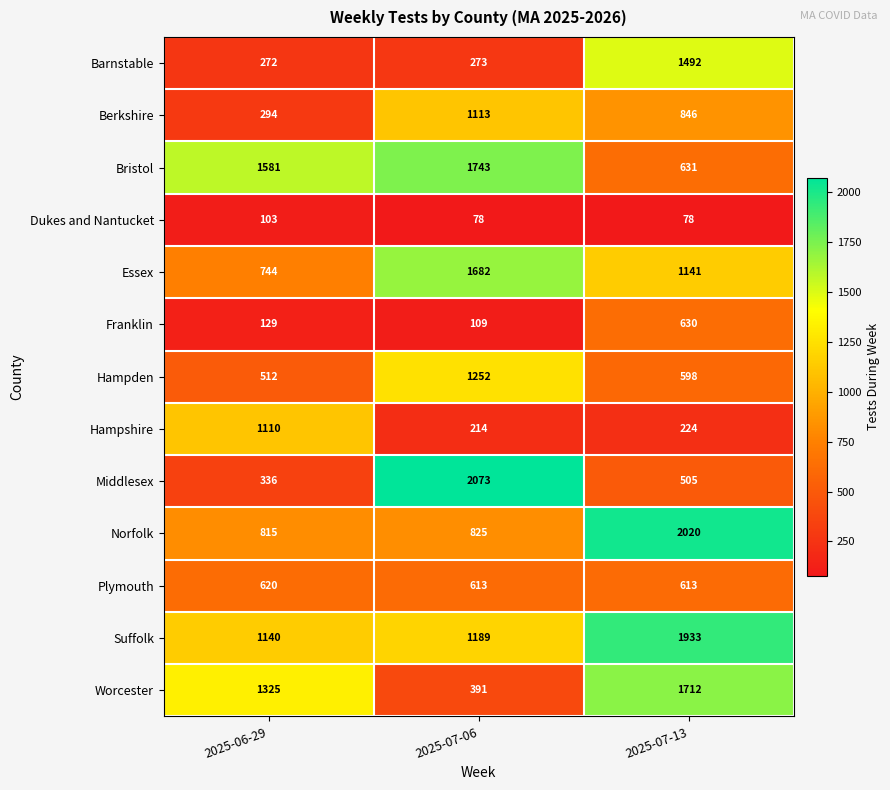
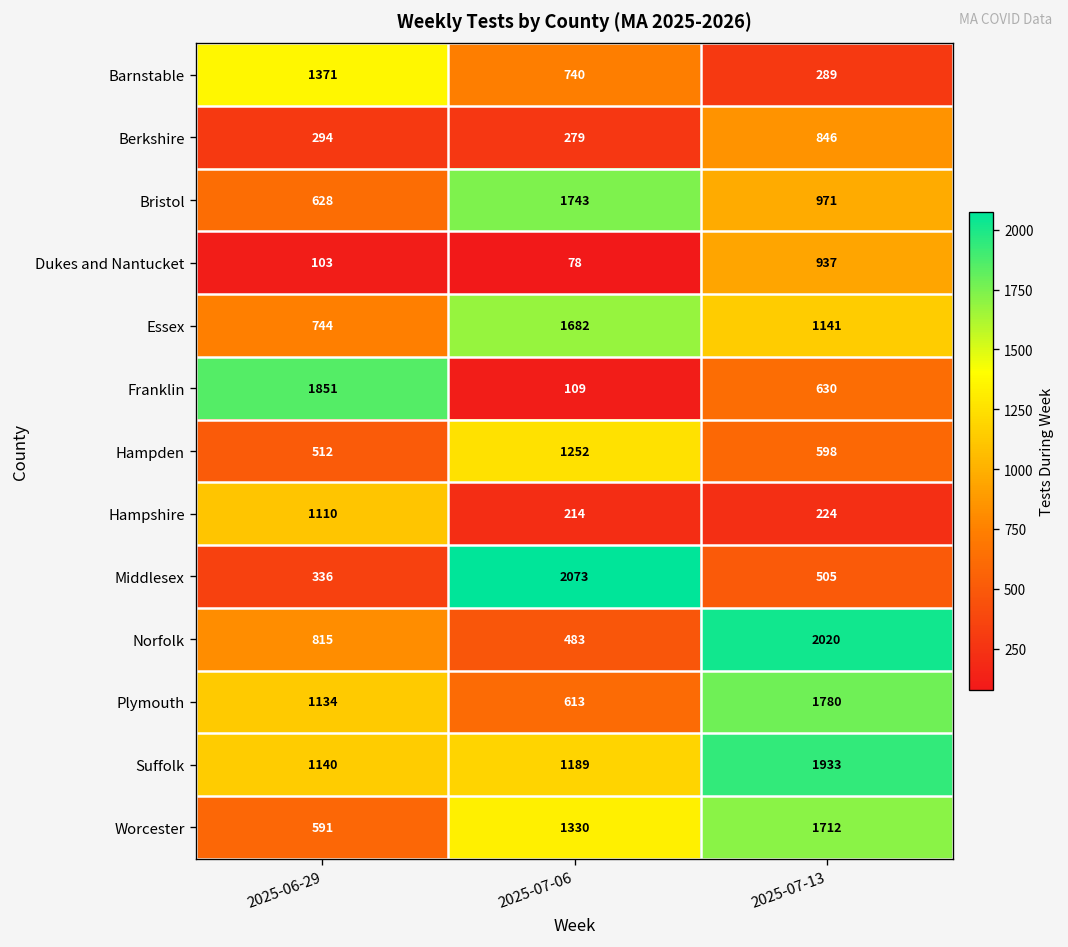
Barnstable, 2025-06-29: 272 -> 1371
Barnstable, 2025-07-06: 273 -> 740
Barnstable, 2025-07-13: 1492 -> 289
Berkshire, 2025-07-06: 1113 -> 279
Bristol, 2025-06-29: 1581 -> 628
Bristol, 2025-07-13: 631 -> 971
Dukes and Nantucket, 2025-07-13: 78 -> 937
Franklin, 2025-06-29: 129 -> 1851
Norfolk, 2025-07-06: 825 -> 483
Plymouth, 2025-06-29: 620 -> 1134
Plymouth, 2025-07-13: 613 -> 1780
Worcester, 2025-06-29: 1325 -> 591
Worcester, 2025-07-06: 391 -> 1330
